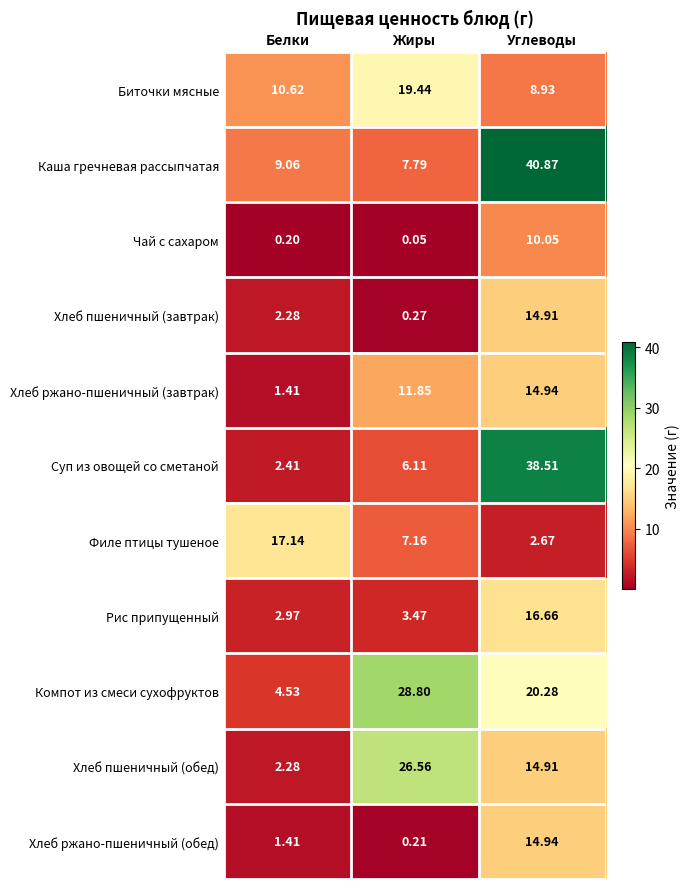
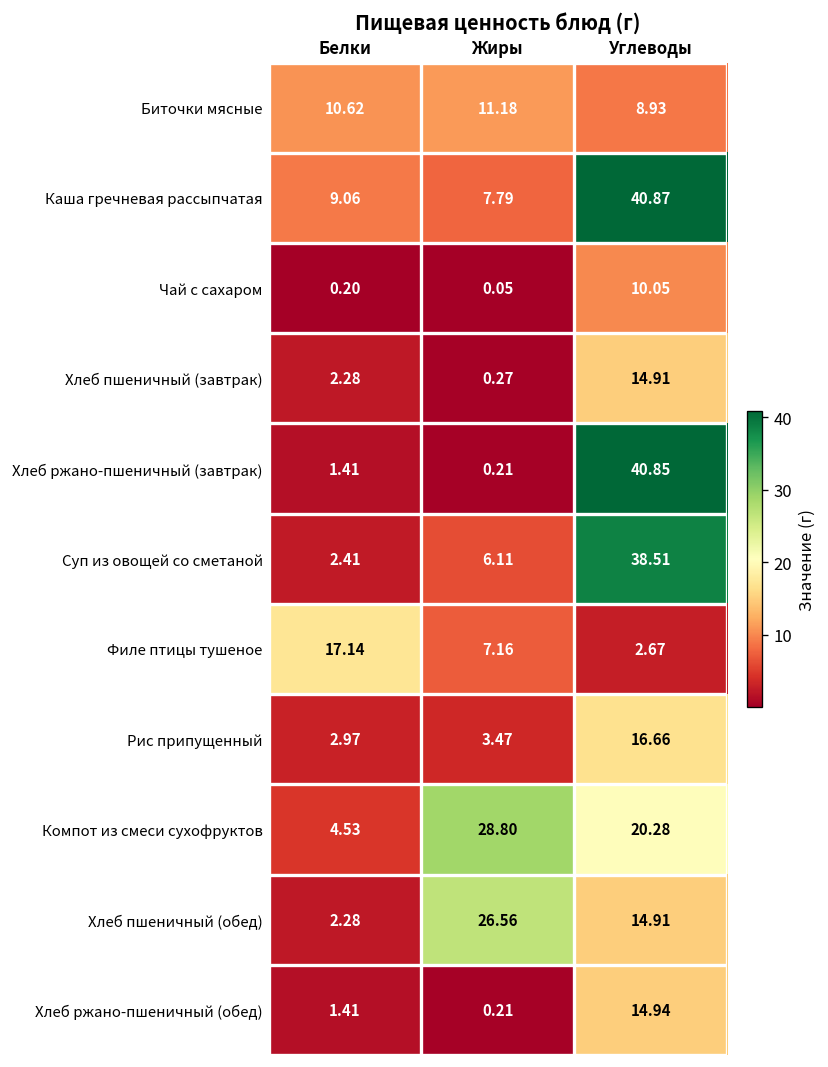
Биточки мясные, Жиры: 19.44 -> 11.18
Хлеб ржано-пшеничный (завтрак), Жиры: 11.85 -> 0.21
Хлеб ржано-пшеничный (завтрак), Углеводы: 14.94 -> 40.85
